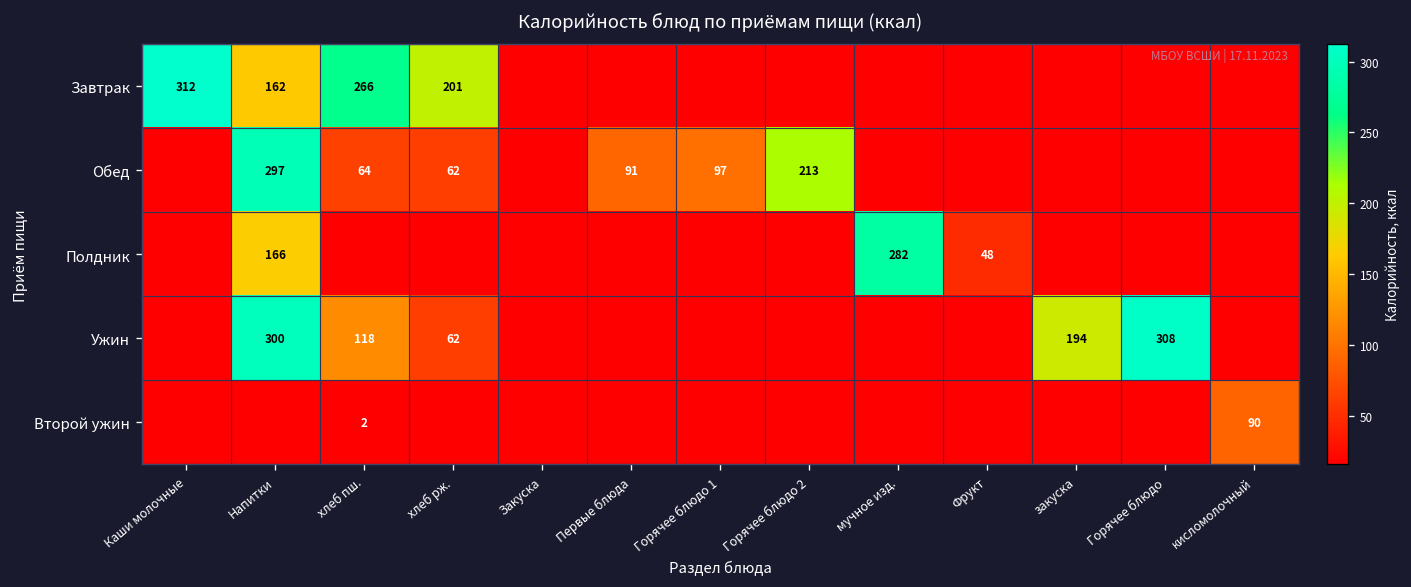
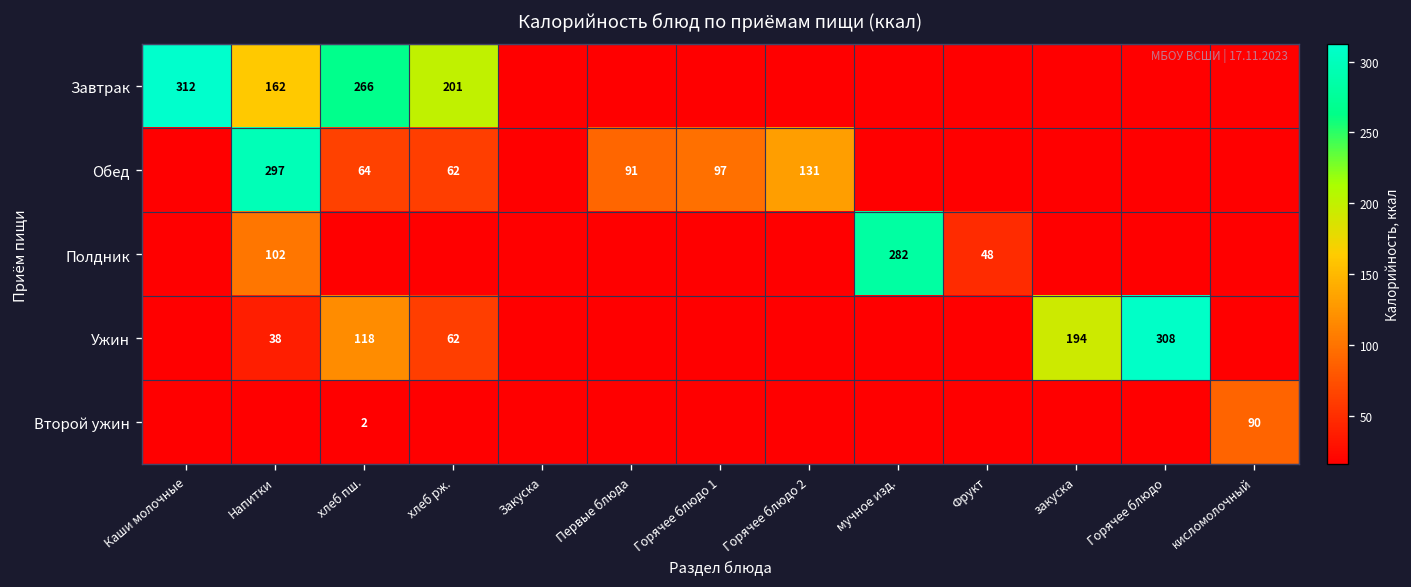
Обед, Горячее блюдо 2: 213 -> 131
Полдник, Напитки: 166 -> 102
Ужин, Напитки: 300 -> 38
